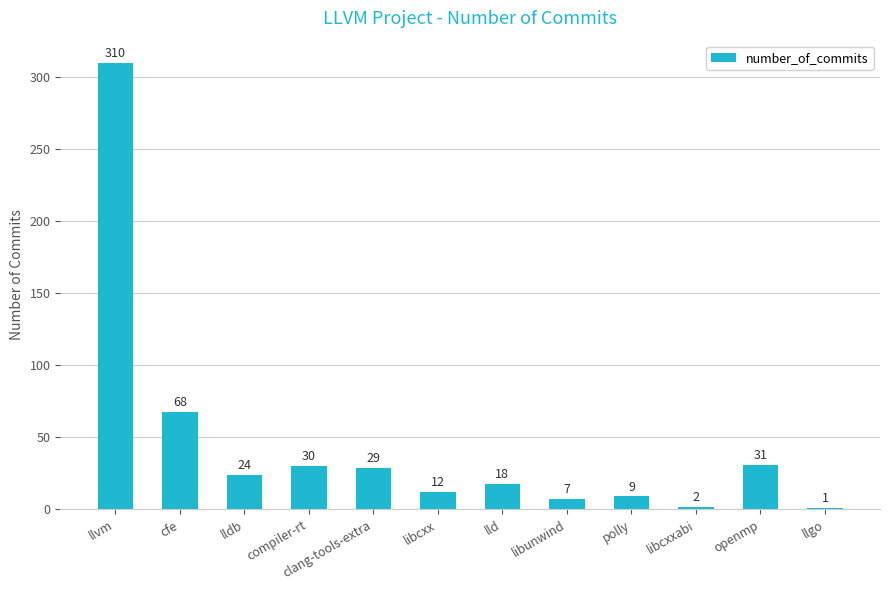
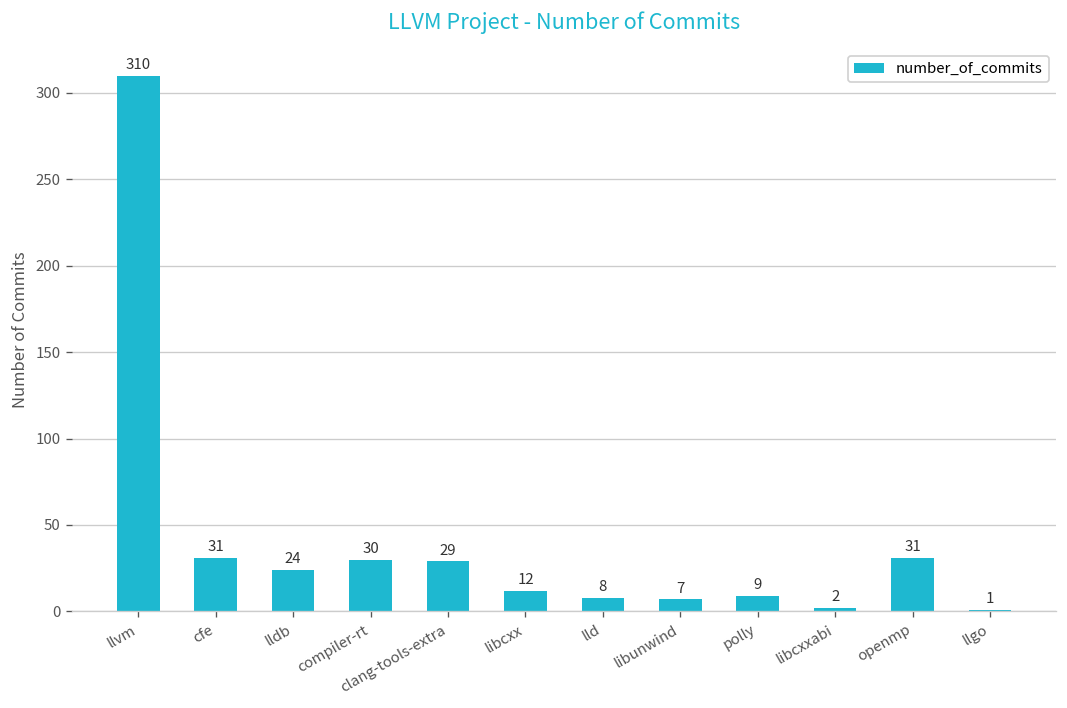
cfe: 68 -> 31
lld: 18 -> 8
